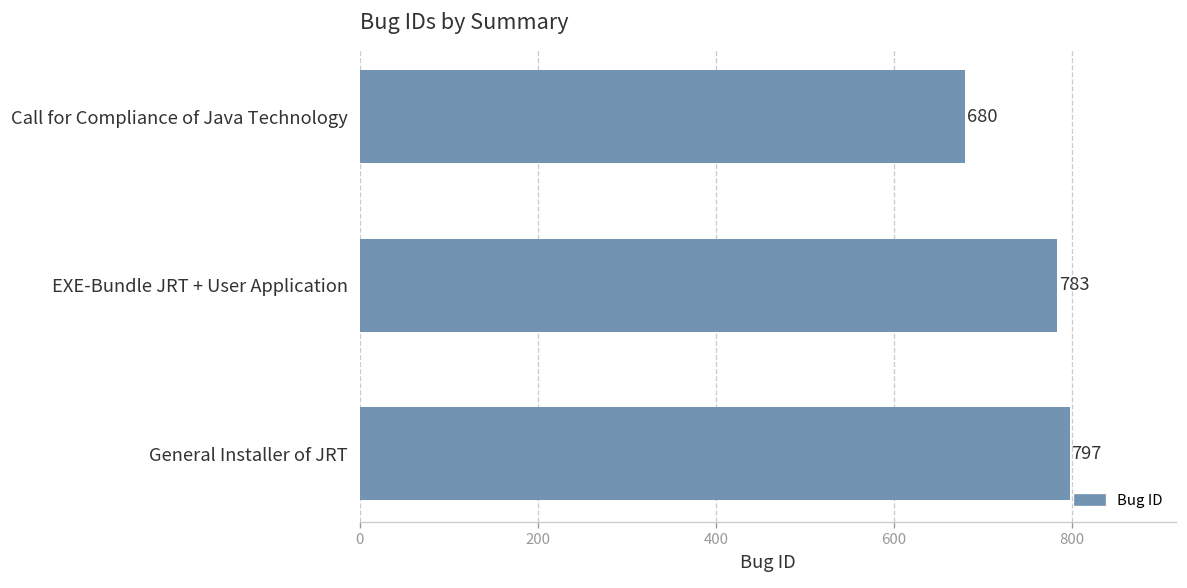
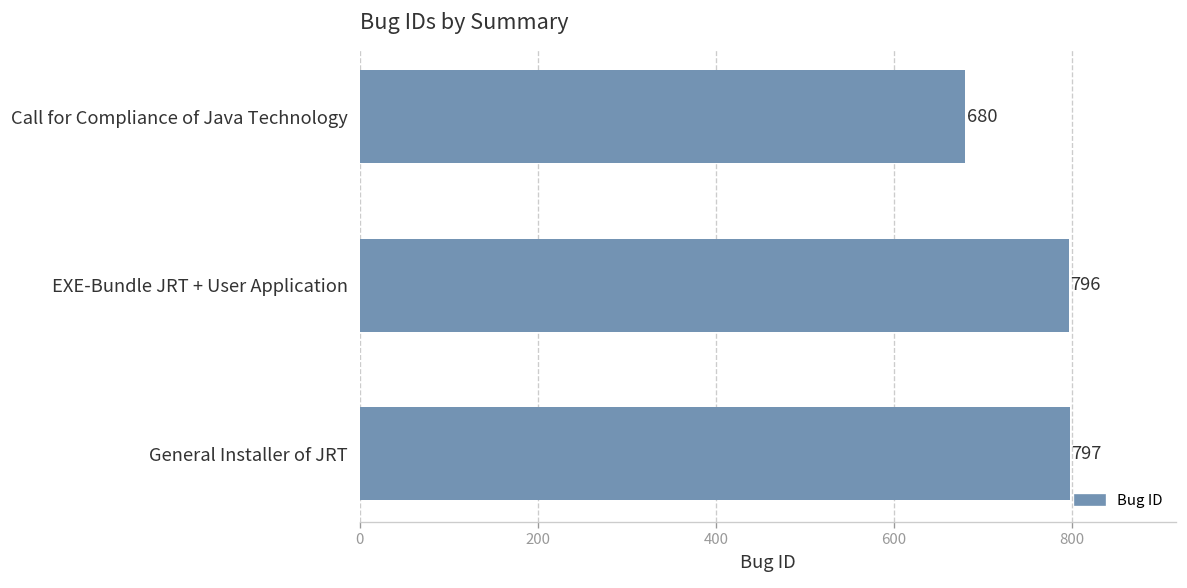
EXE-Bundle JRT + User Application: 783 -> 796
